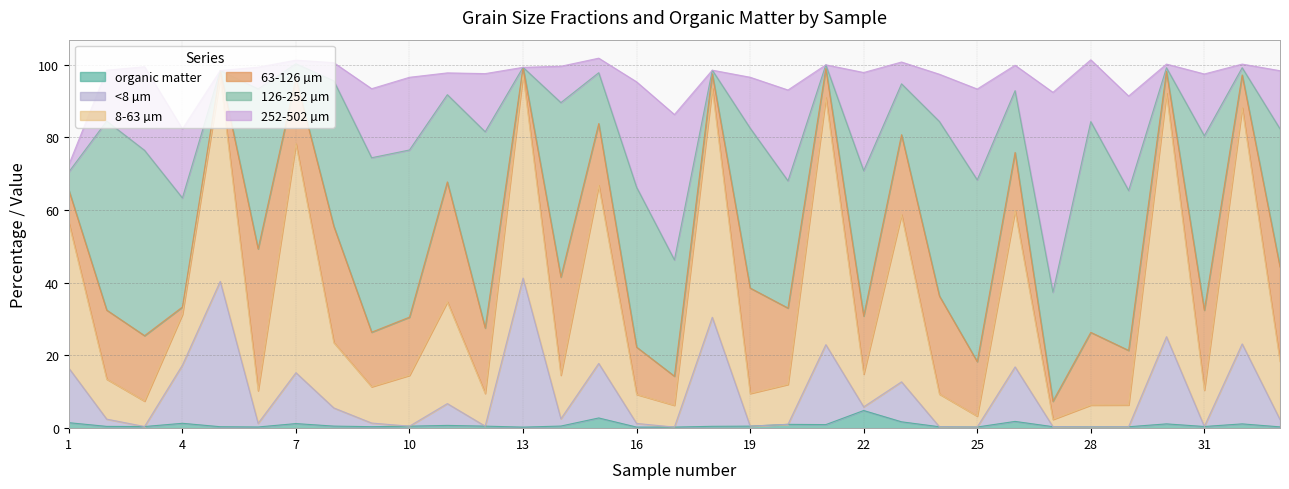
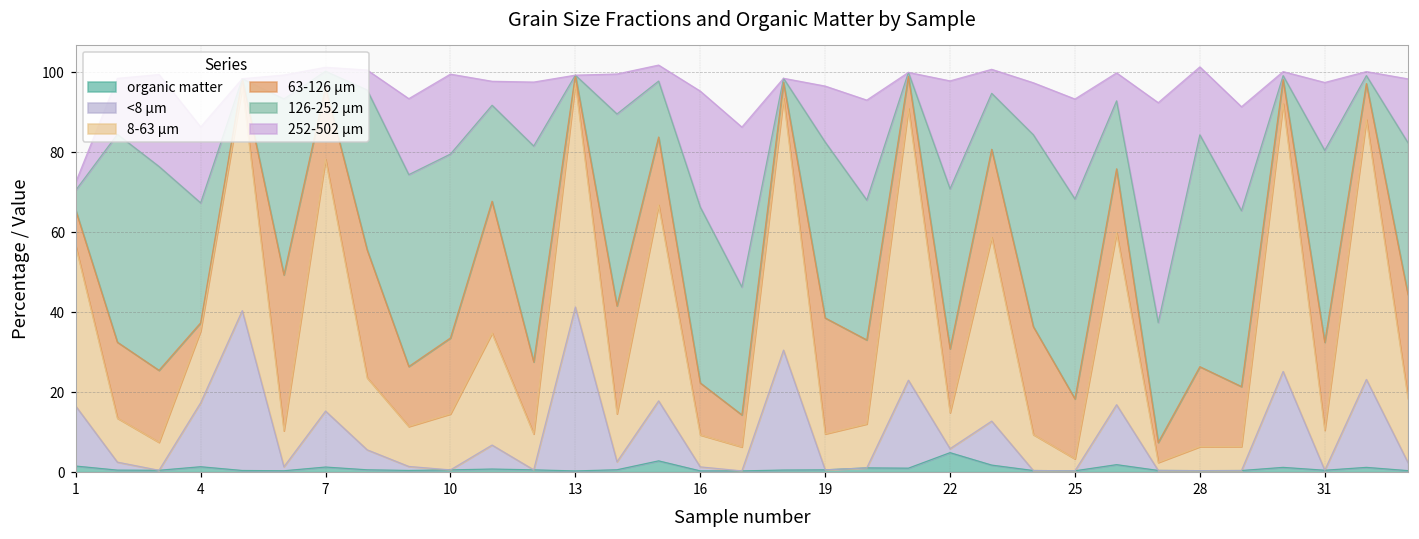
8-63 µm, 4: 14 -> 18
63-126 µm, 10: 16 -> 19
